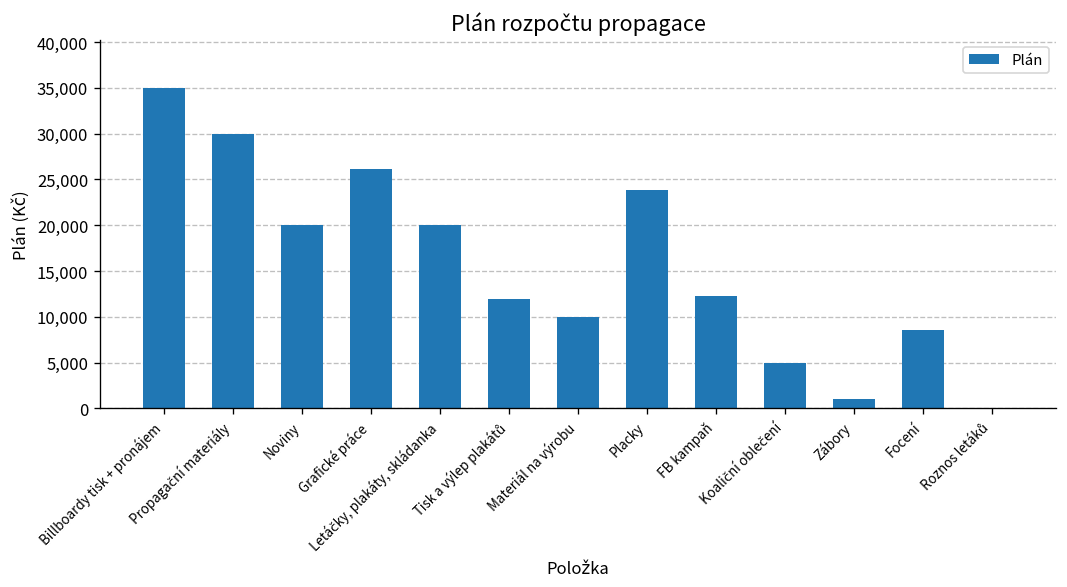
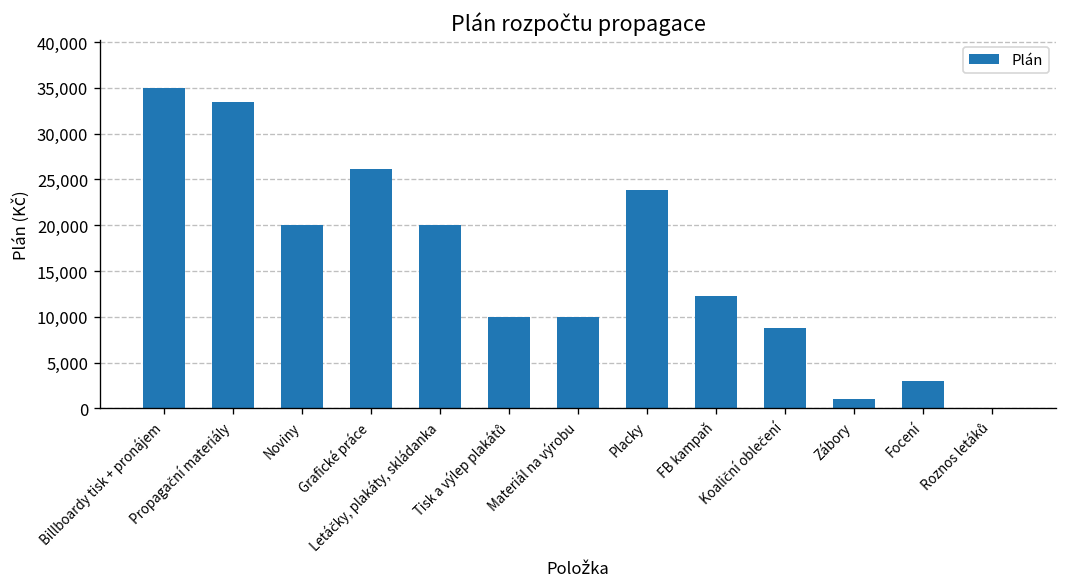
Propagační materiály: 30,000 -> 33,000
Tisk a výlep plakátů: 12,000 -> 10,000
Koaliční oblečení: 5,000 -> 9,000
Focení: 9,000 -> 3,000
